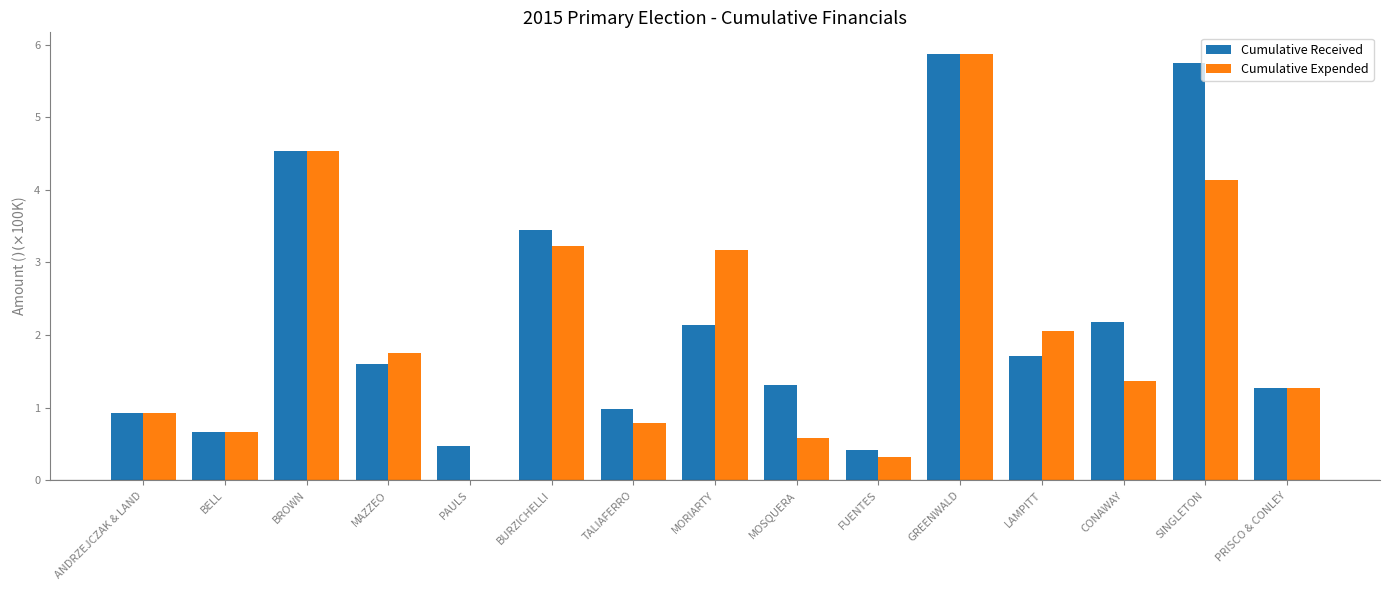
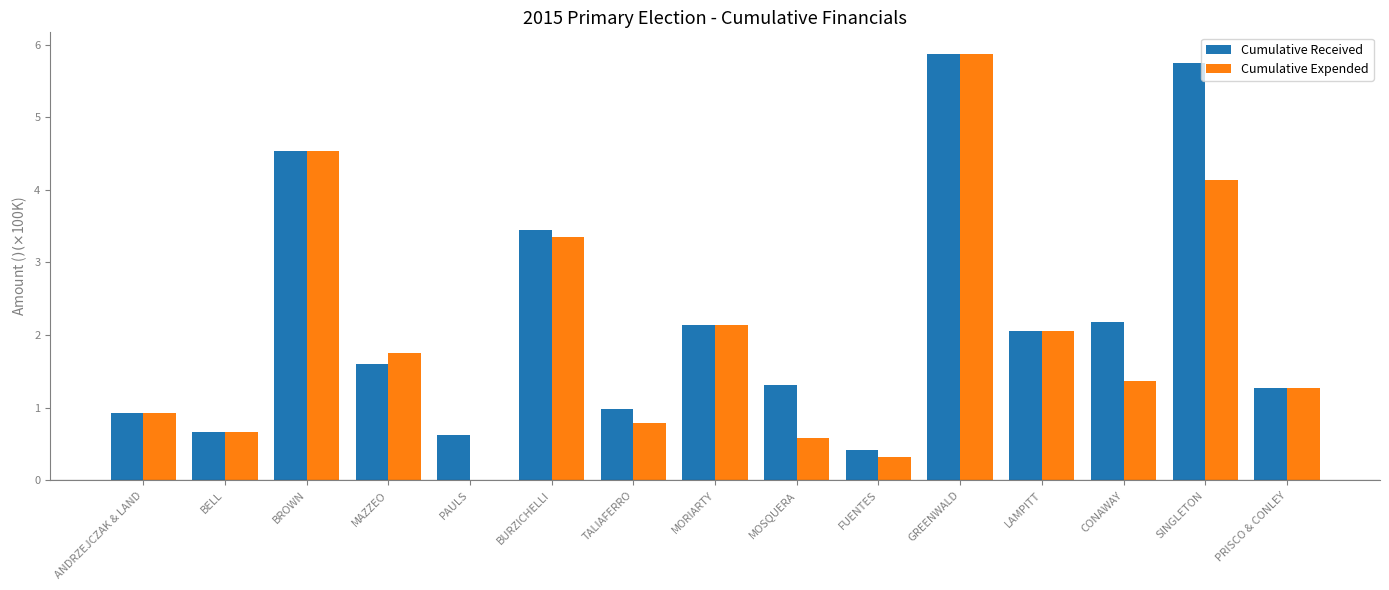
Cumulative Received, PAULS: 0.5 -> 0.6
Cumulative Expended, BURZICHELLI: 3.2 -> 3.3
Cumulative Expended, MORIARTY: 3.2 -> 2.1
Cumulative Received, LAMPITT: 1.7 -> 2.1
